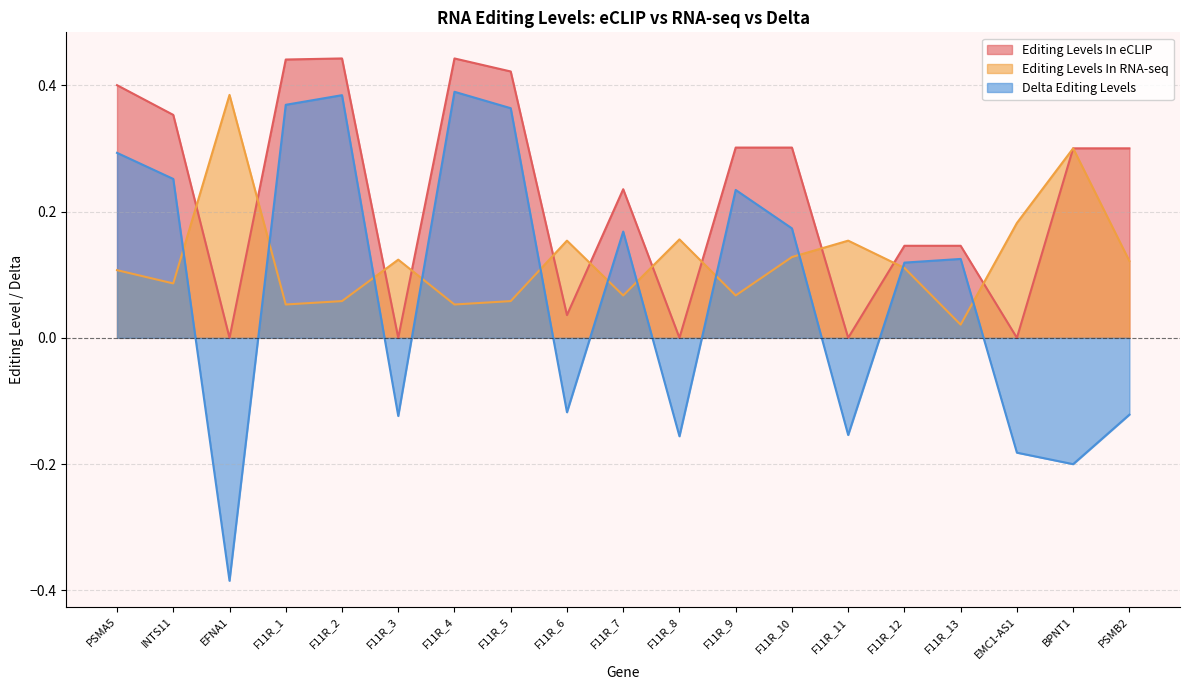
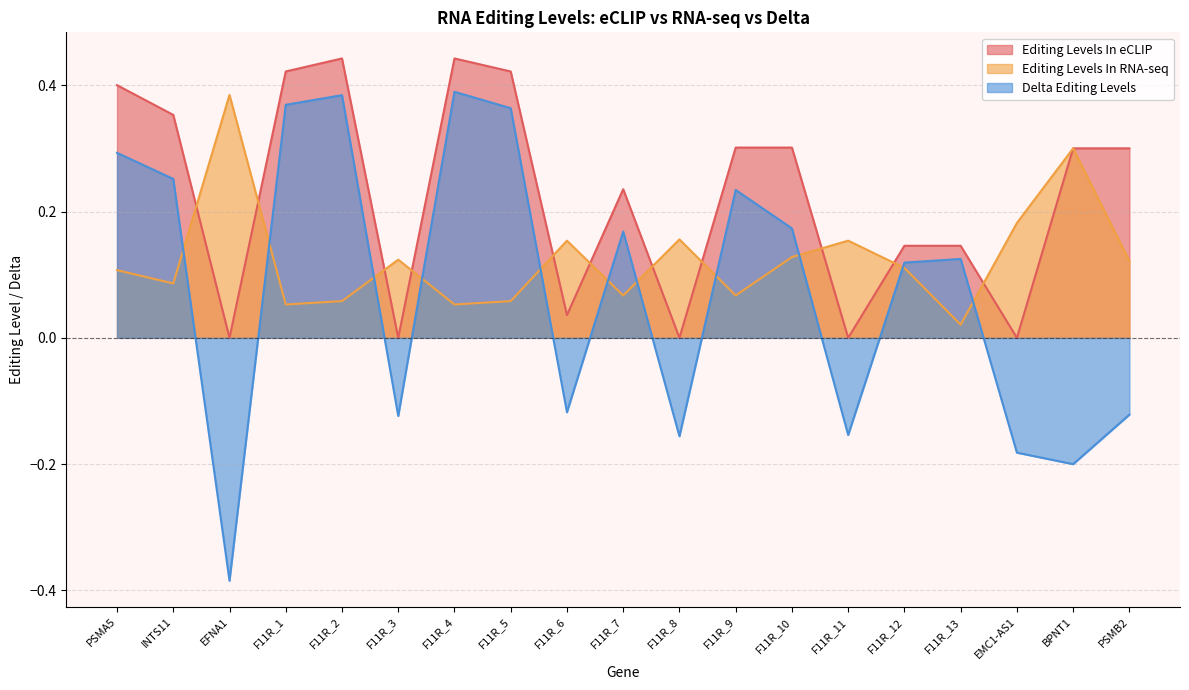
Editing Levels In eCLIP, F11R_1: 0.44 -> 0.42
